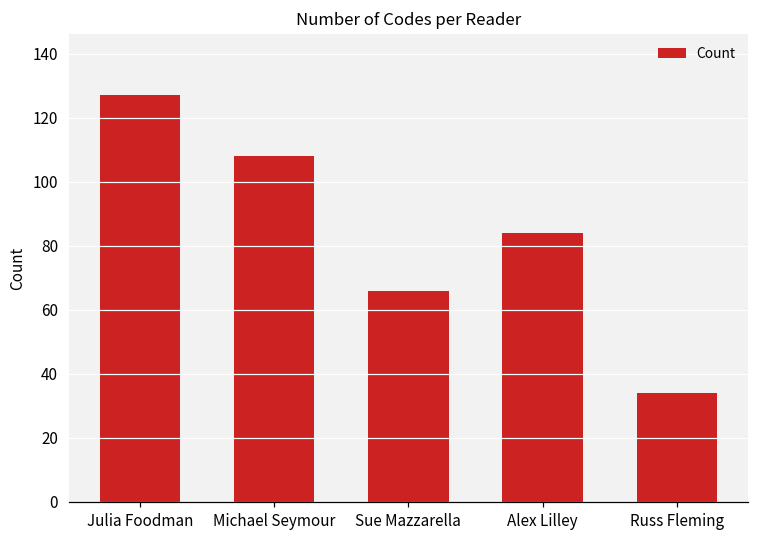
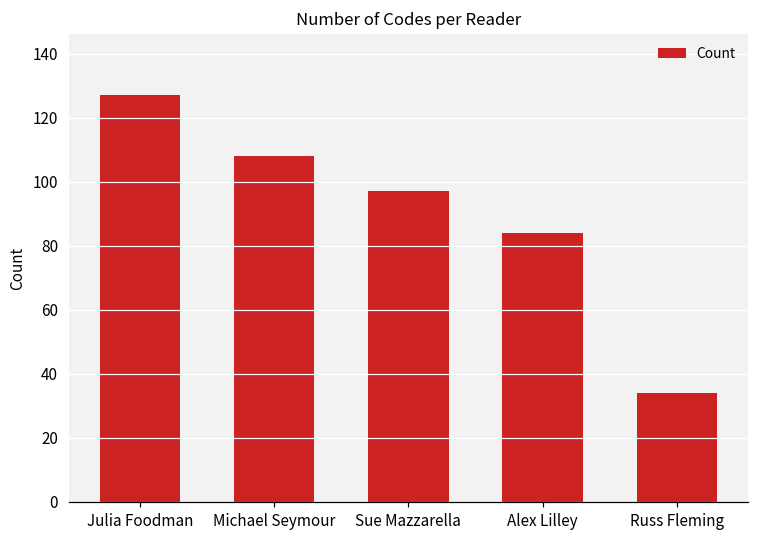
Sue Mazzarella: 66 -> 97
